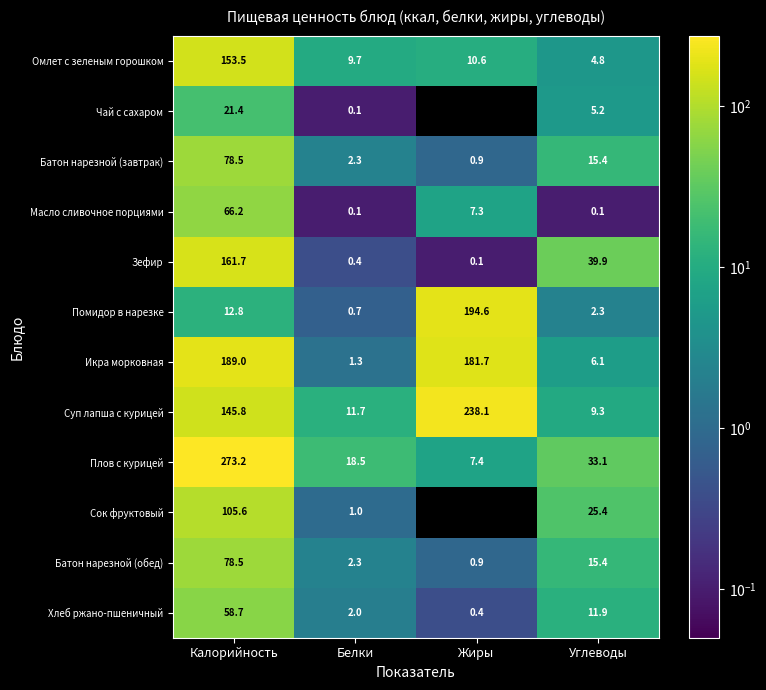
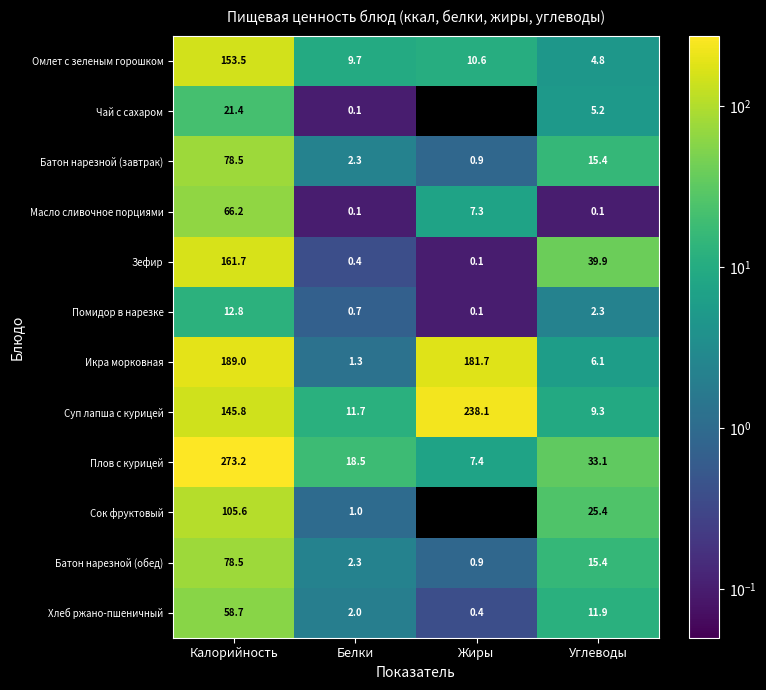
Помидор в нарезке, Жиры: 194.6 -> 0.1
